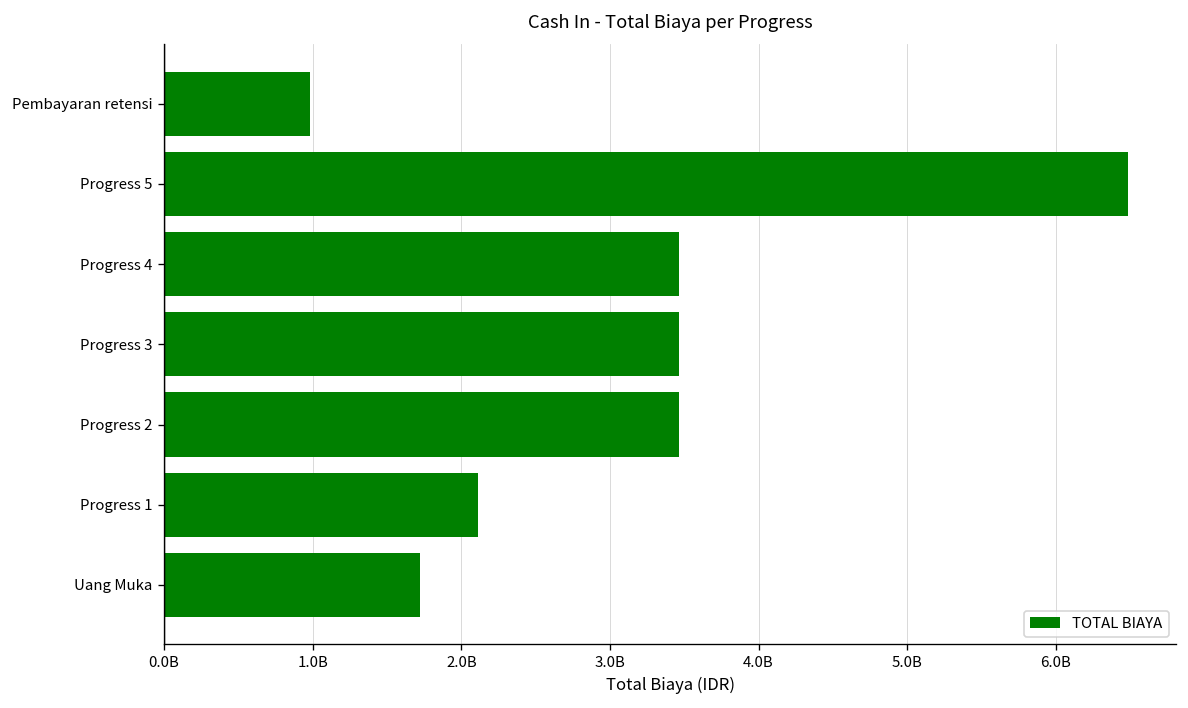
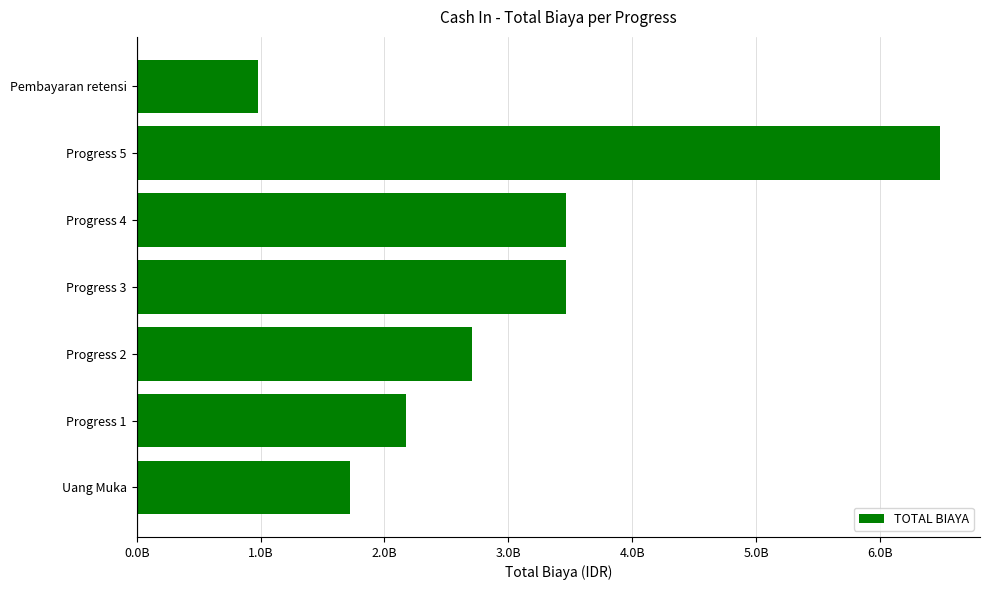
Progress 2: 3460000000 -> 2710000000
Progress 1: 2110000000 -> 2180000000
